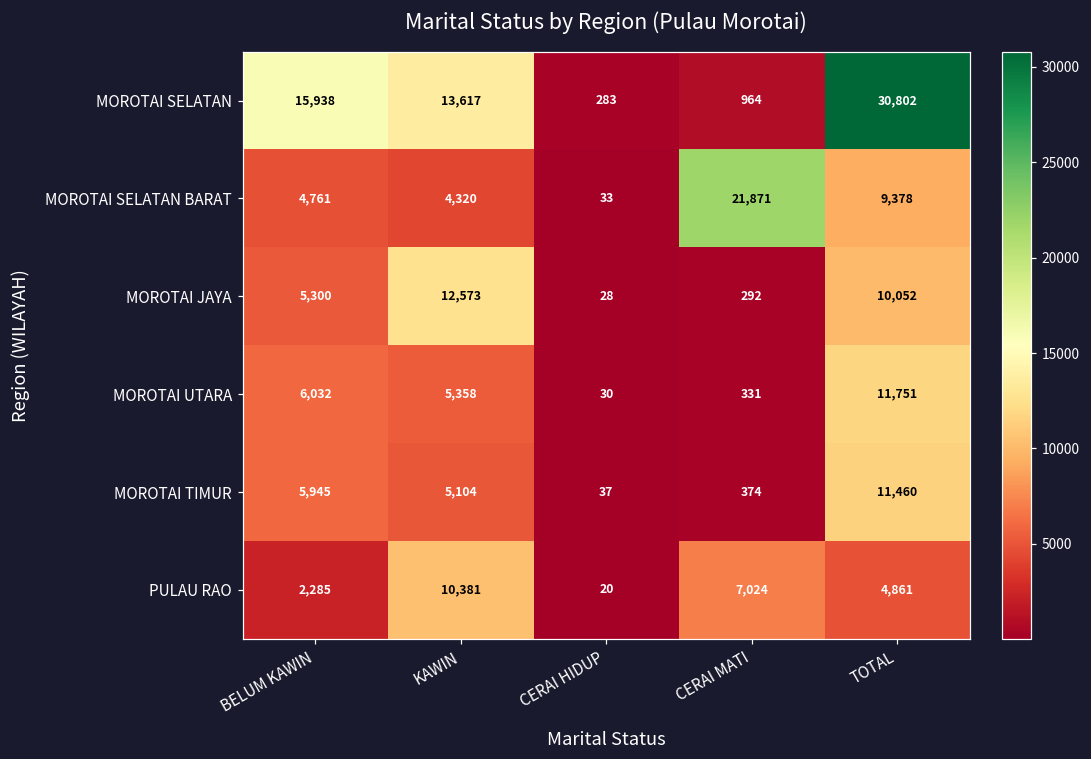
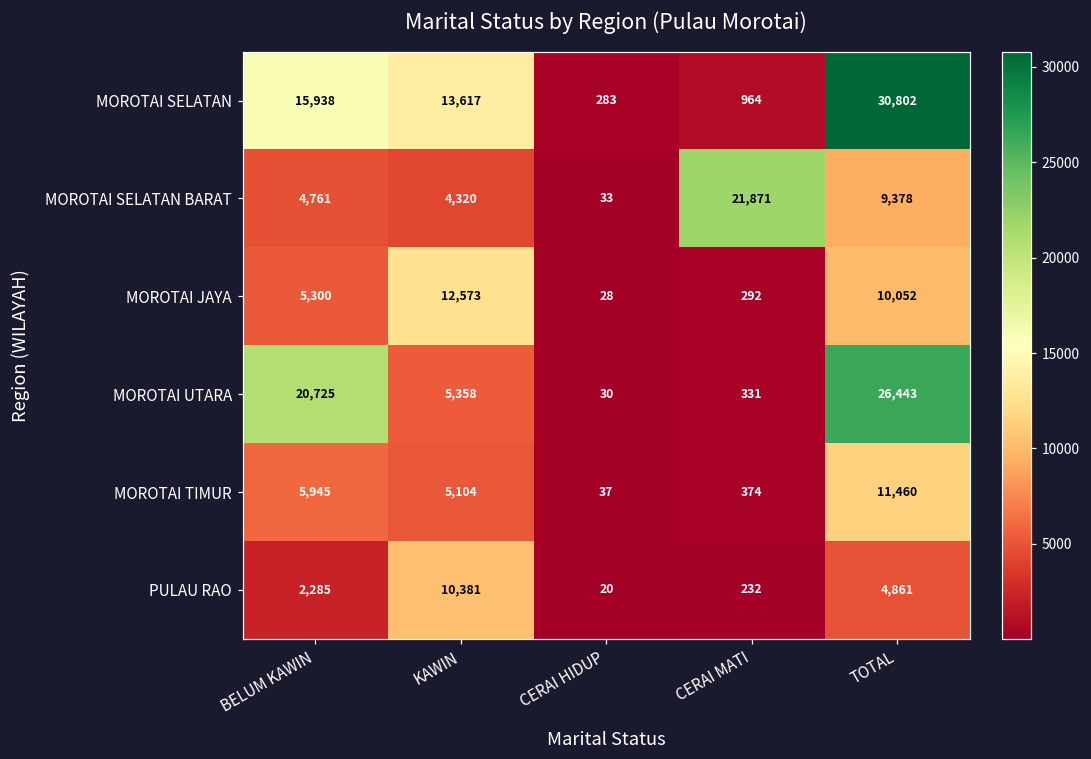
MOROTAI UTARA, BELUM KAWIN: 6,032 -> 20,725
MOROTAI UTARA, TOTAL: 11,751 -> 26,443
PULAU RAO, CERAI MATI: 7,024 -> 232
